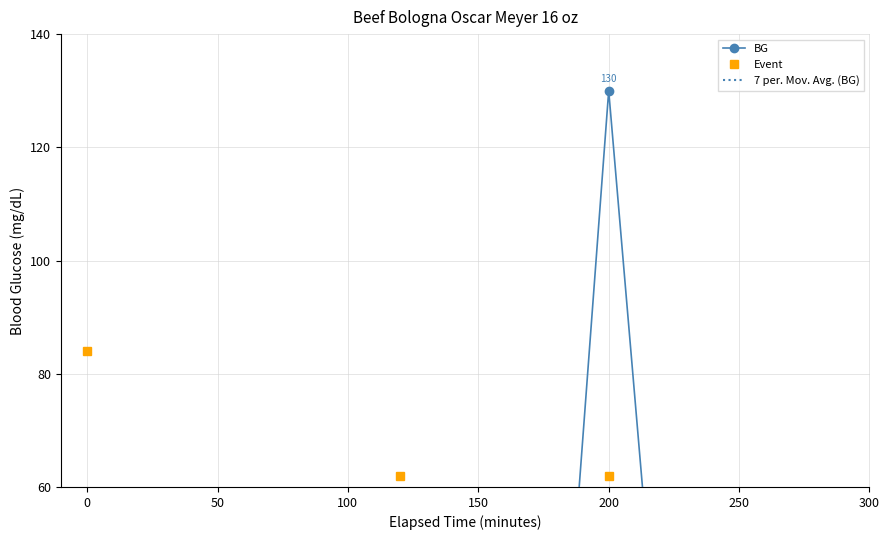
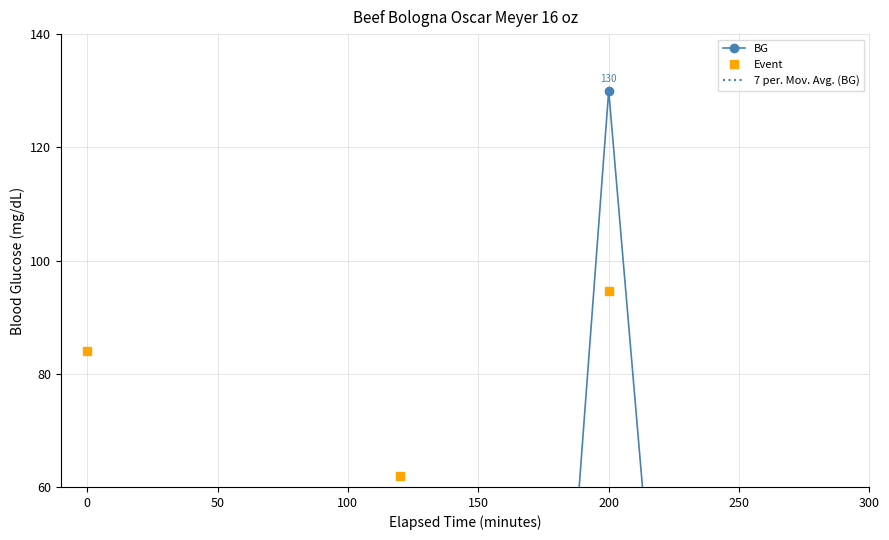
Event, 200: 62 -> 95
